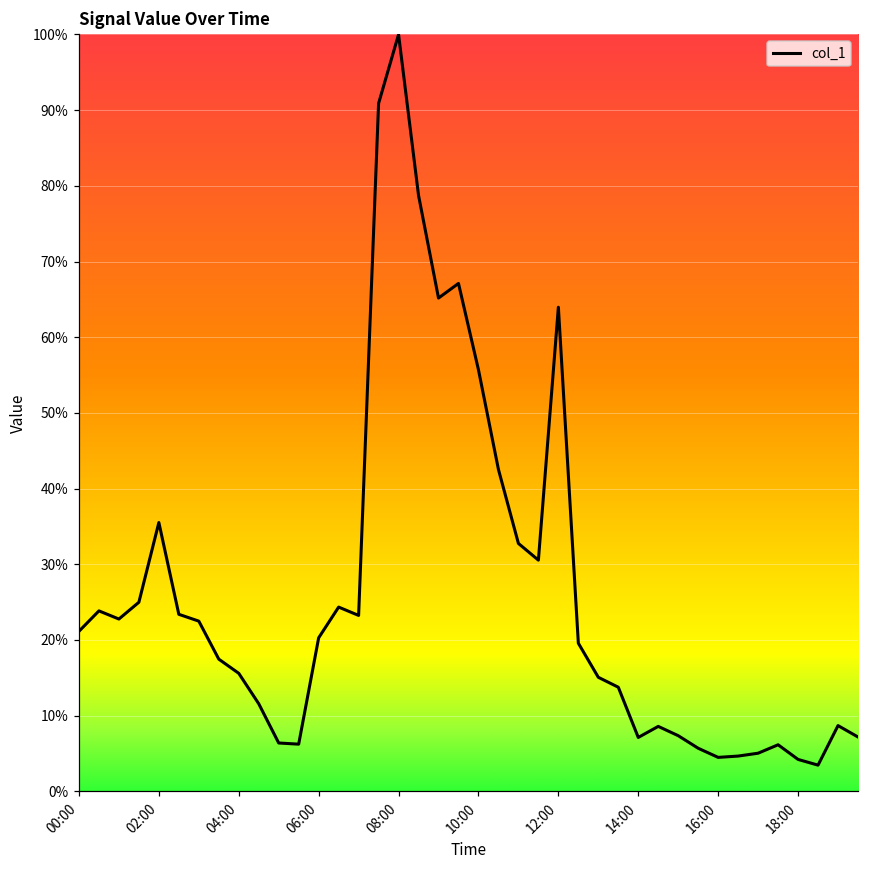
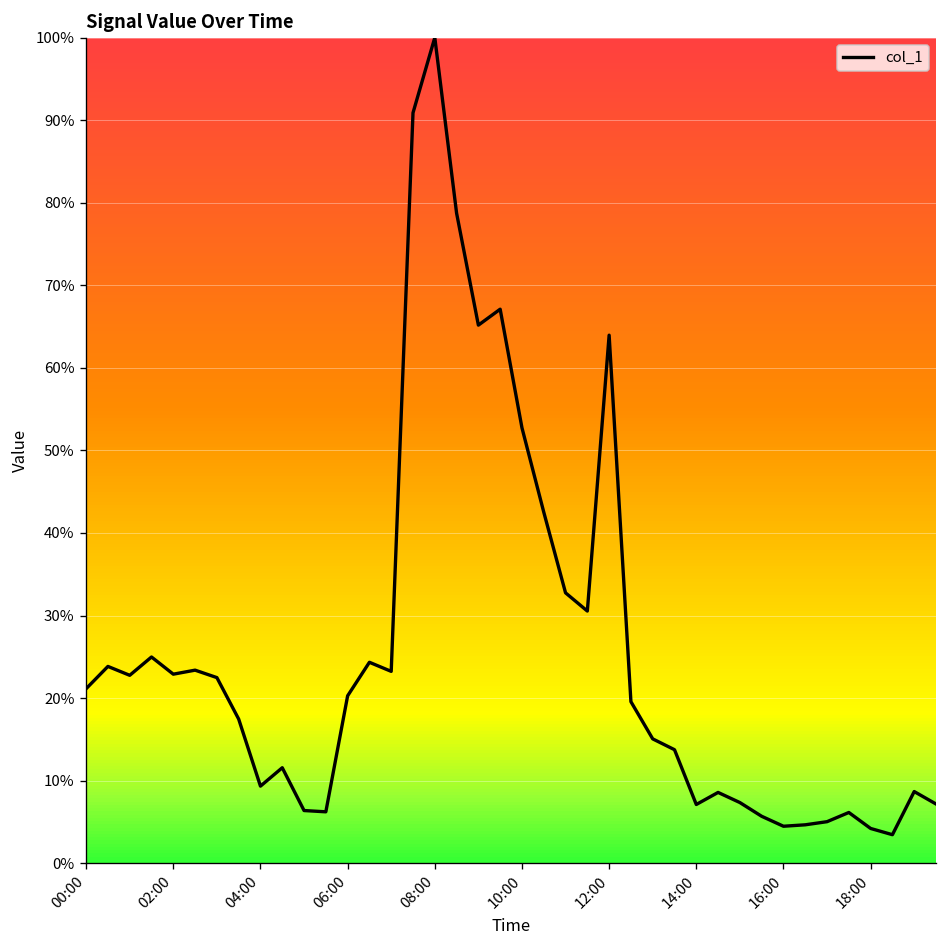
02:00: 36% -> 23%
04:00: 16% -> 9%
10:00: 56% -> 53%
